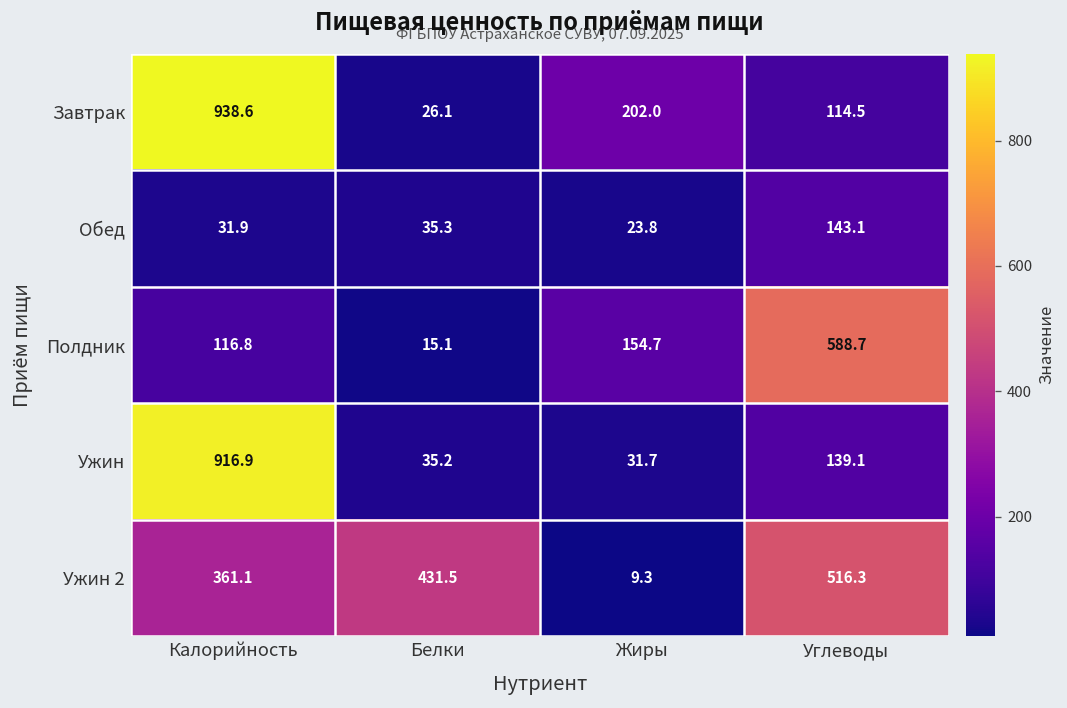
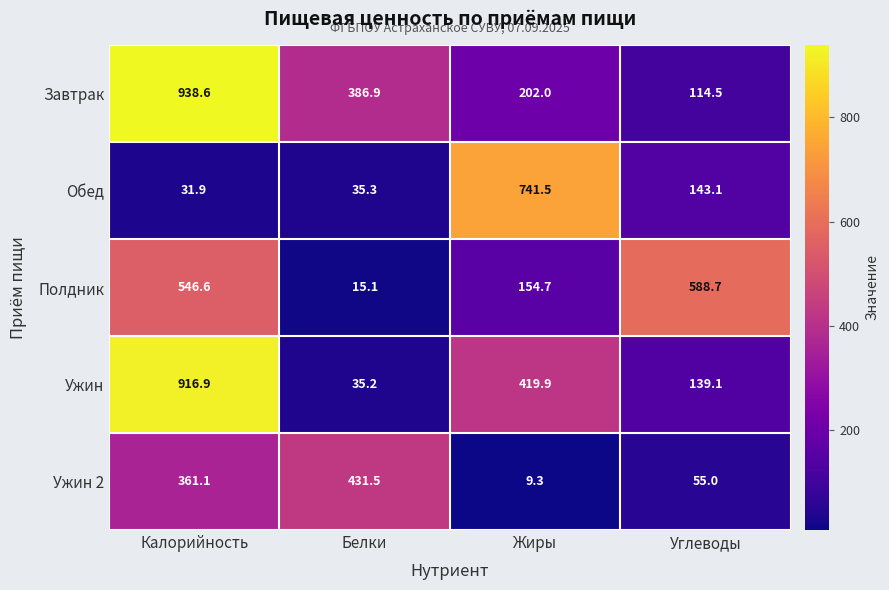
Завтрак, Белки: 26.1 -> 386.9
Обед, Жиры: 23.8 -> 741.5
Полдник, Калорийность: 116.8 -> 546.6
Ужин, Жиры: 31.7 -> 419.9
Ужин 2, Углеводы: 516.3 -> 55.0
